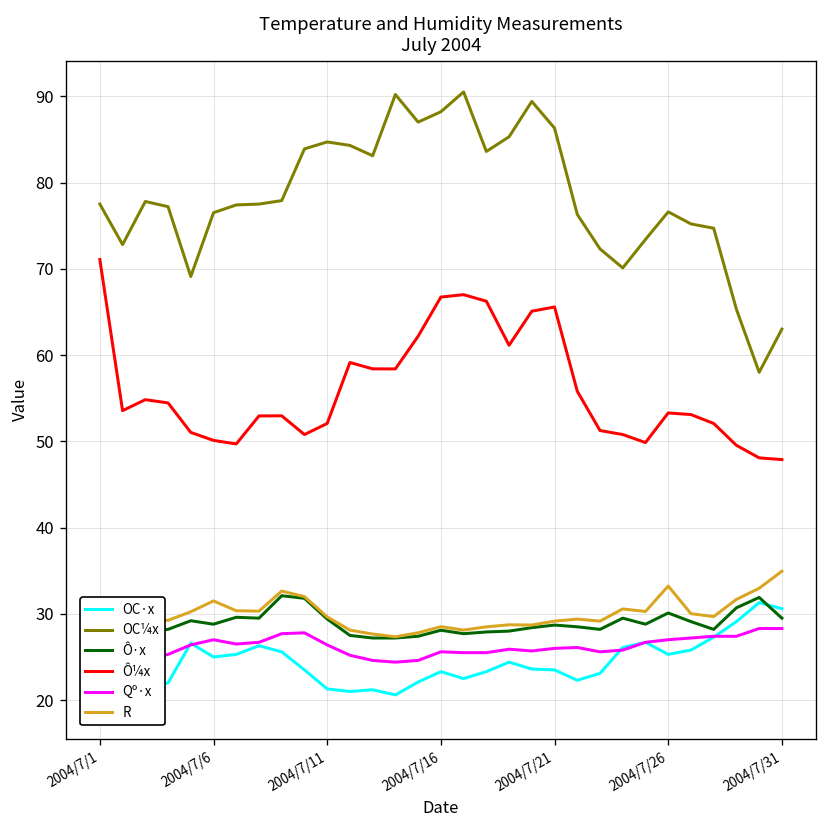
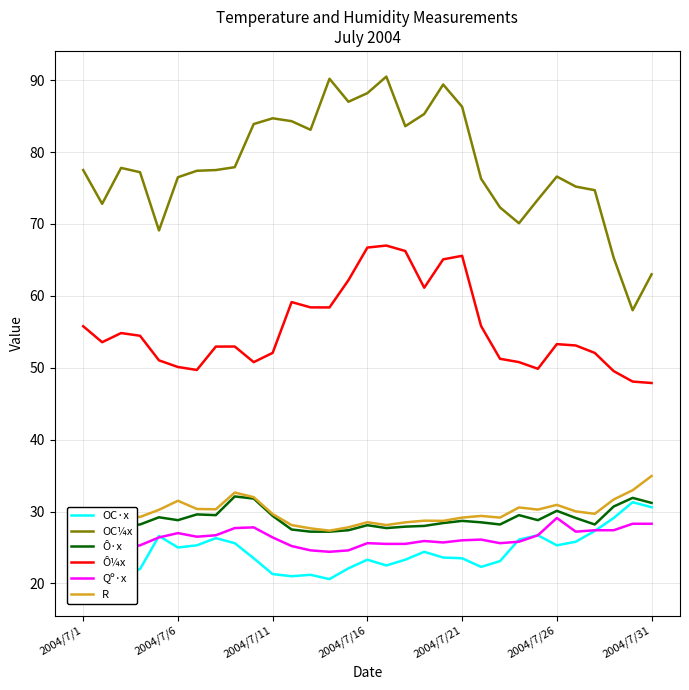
Ô¼x, 2004/7/1: 71 -> 56
Qº·x, 2004/7/26: 27 -> 29
R, 2004/7/26: 33 -> 31
Ô·x, 2004/7/31: 30 -> 31
